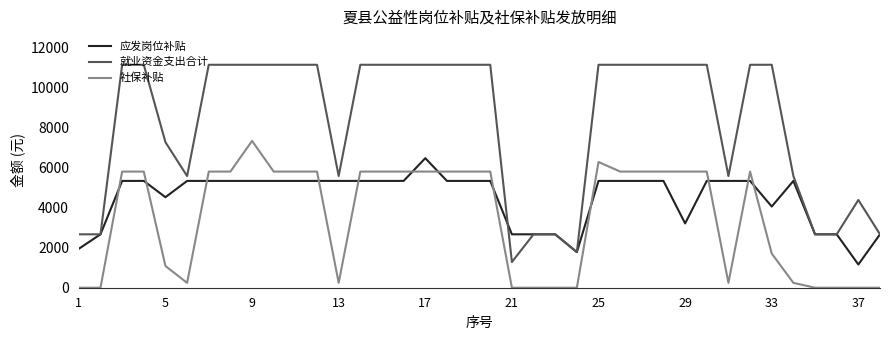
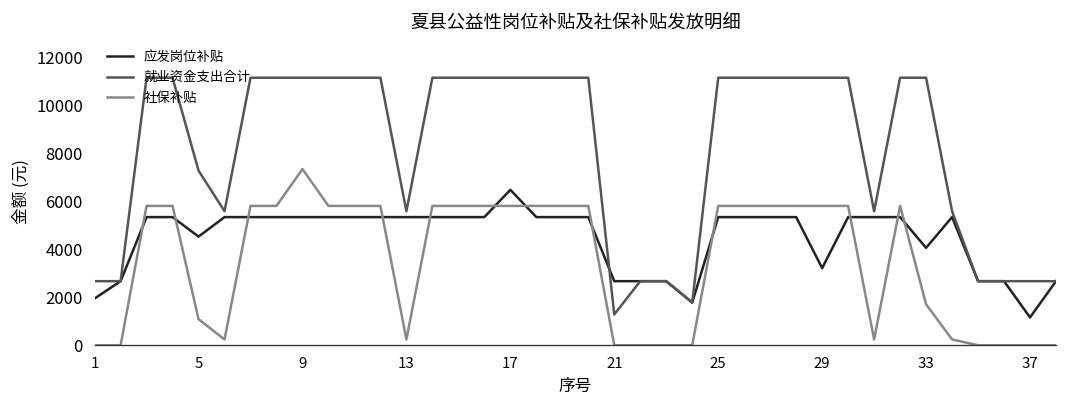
社保补贴, 25: 6300 -> 5800
就业资金支出合计, 37: 4400 -> 2700
